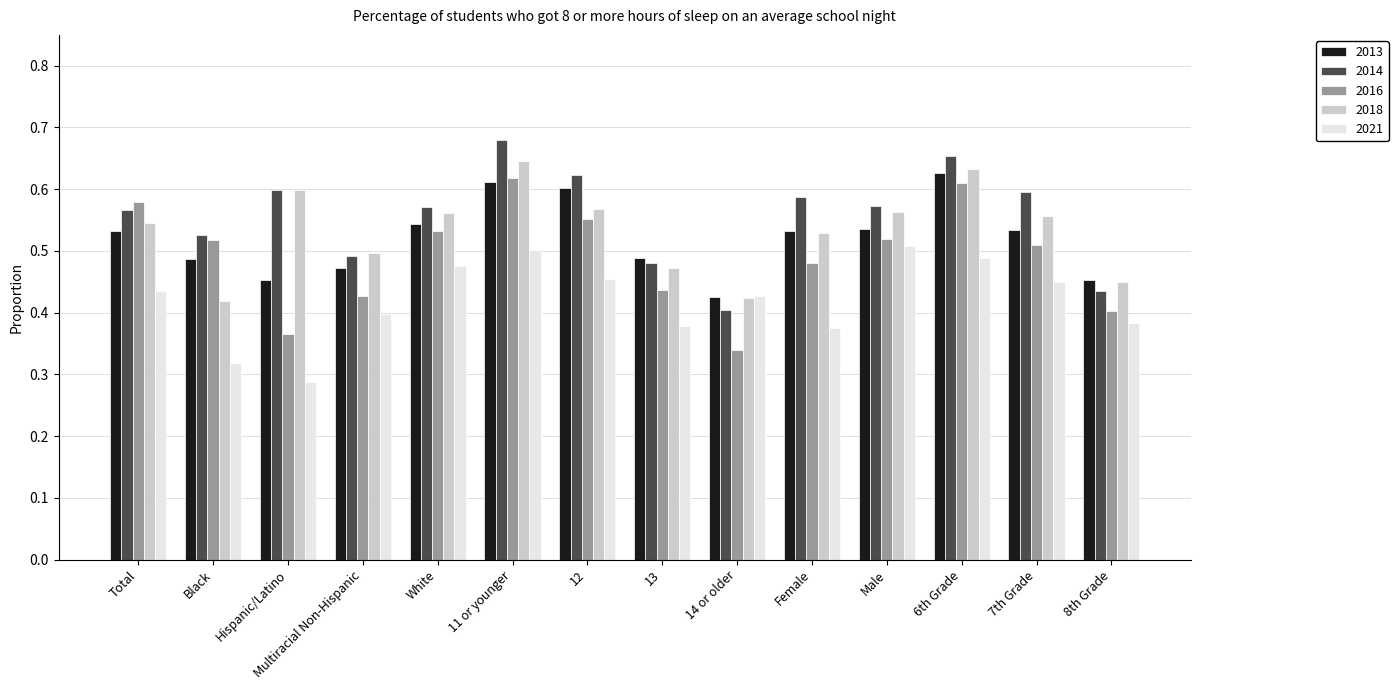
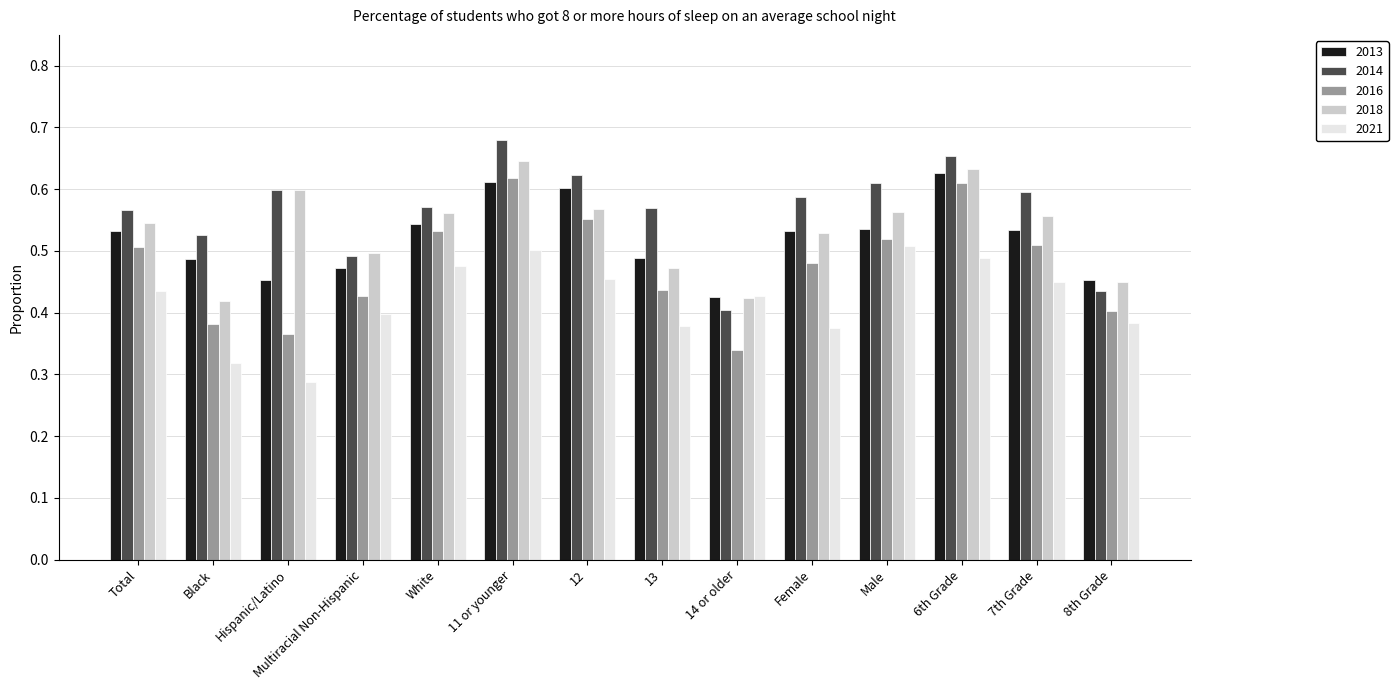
2016, Total: 0.58 -> 0.51
2016, Black: 0.52 -> 0.38
2014, 13: 0.48 -> 0.57
2014, Male: 0.57 -> 0.61
